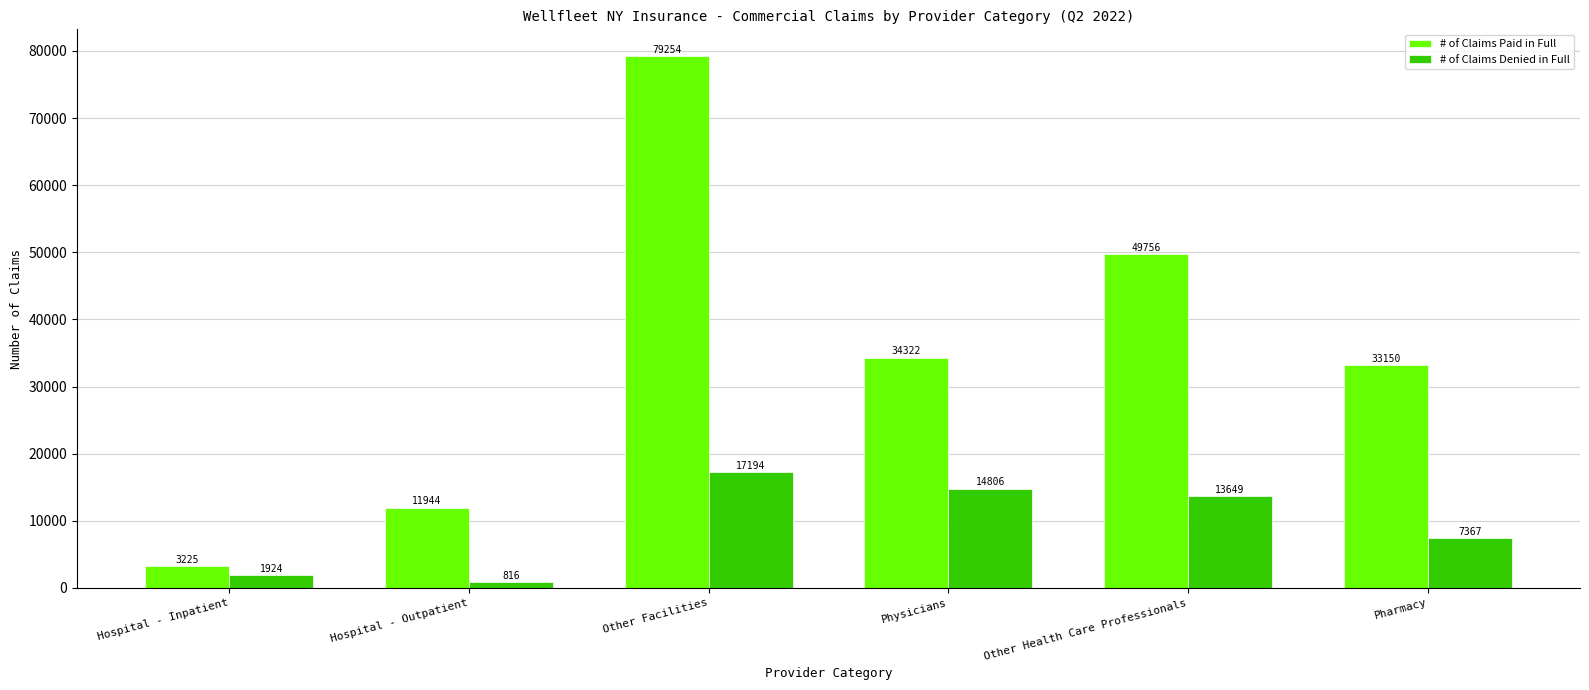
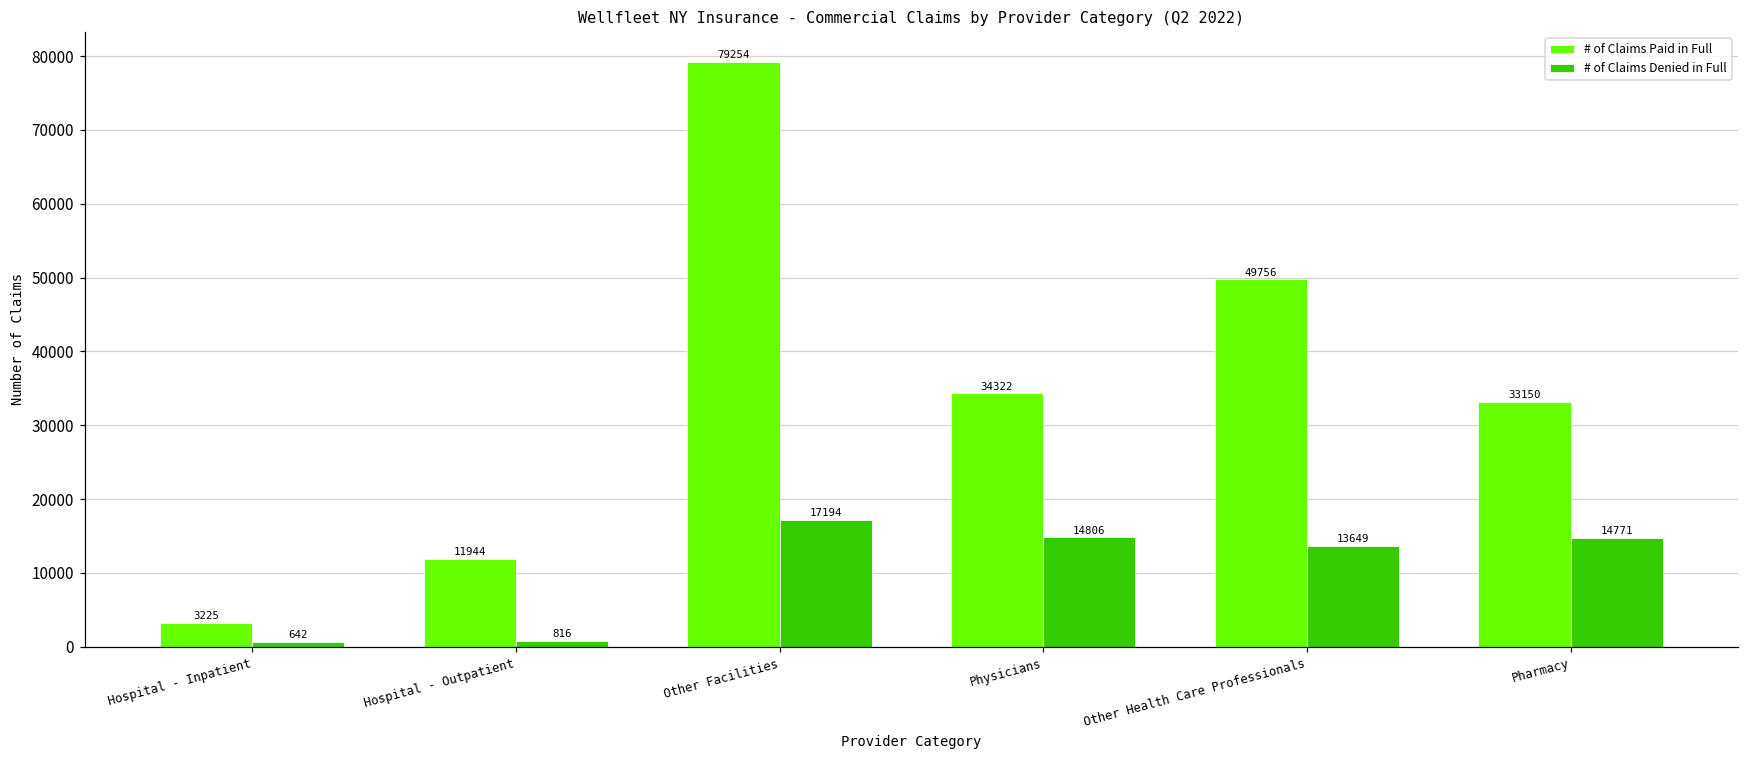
# of Claims Denied in Full, Hospital - Inpatient: 1924 -> 642
# of Claims Denied in Full, Pharmacy: 7367 -> 14771
